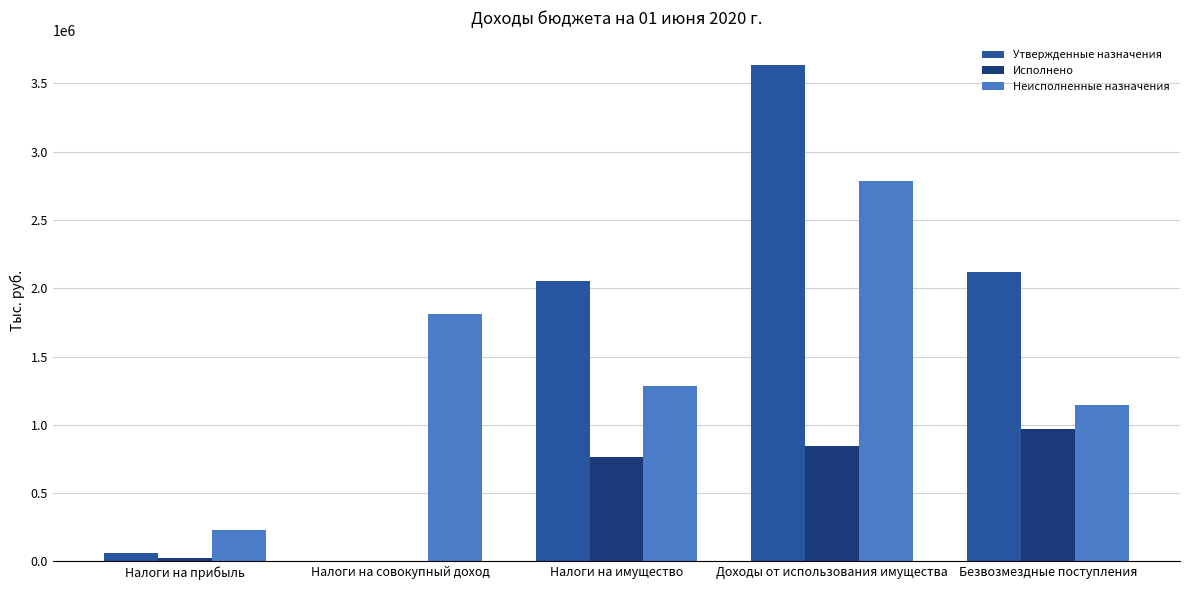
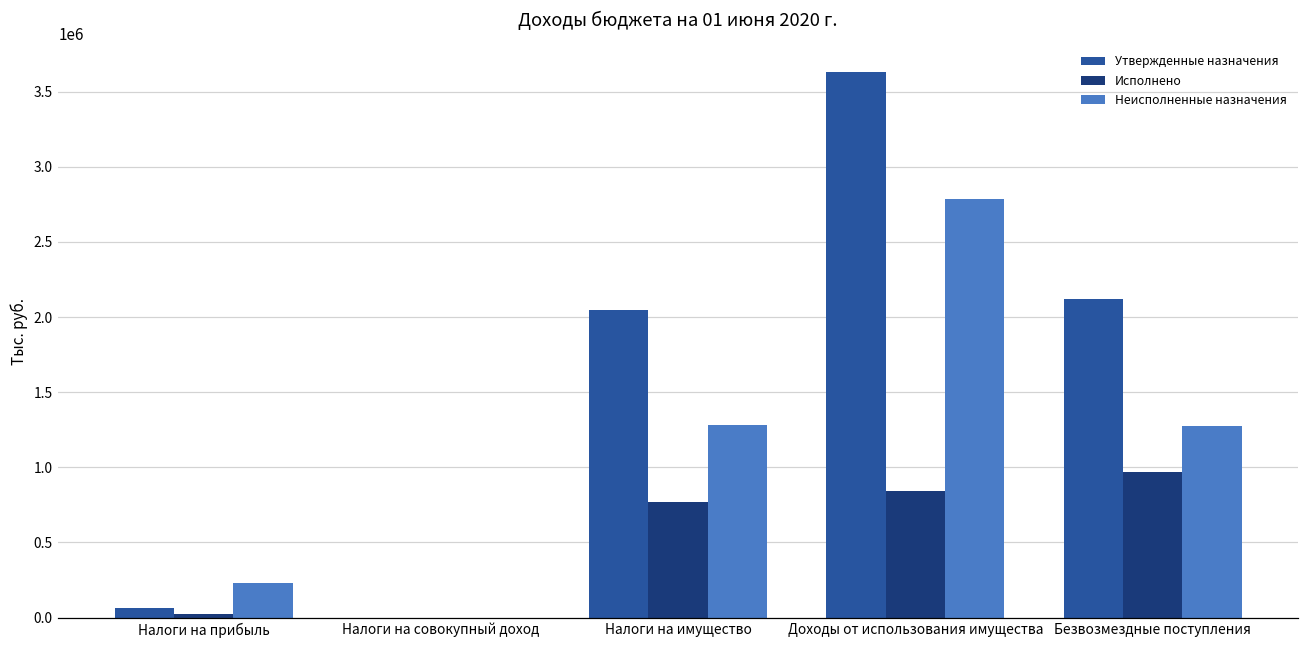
Неисполненные назначения, Налоги на совокупный доход: 1810000 -> 0
Неисполненные назначения, Безвозмездные поступления: 1150000 -> 1270000
